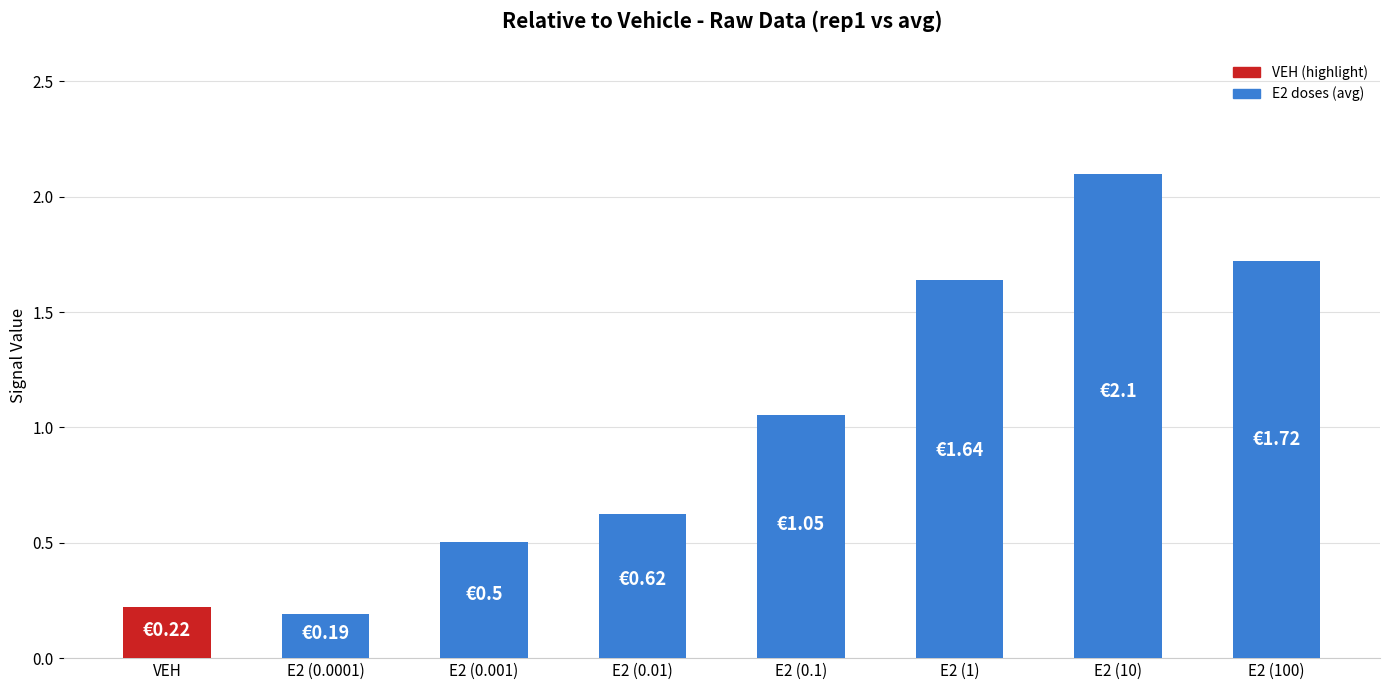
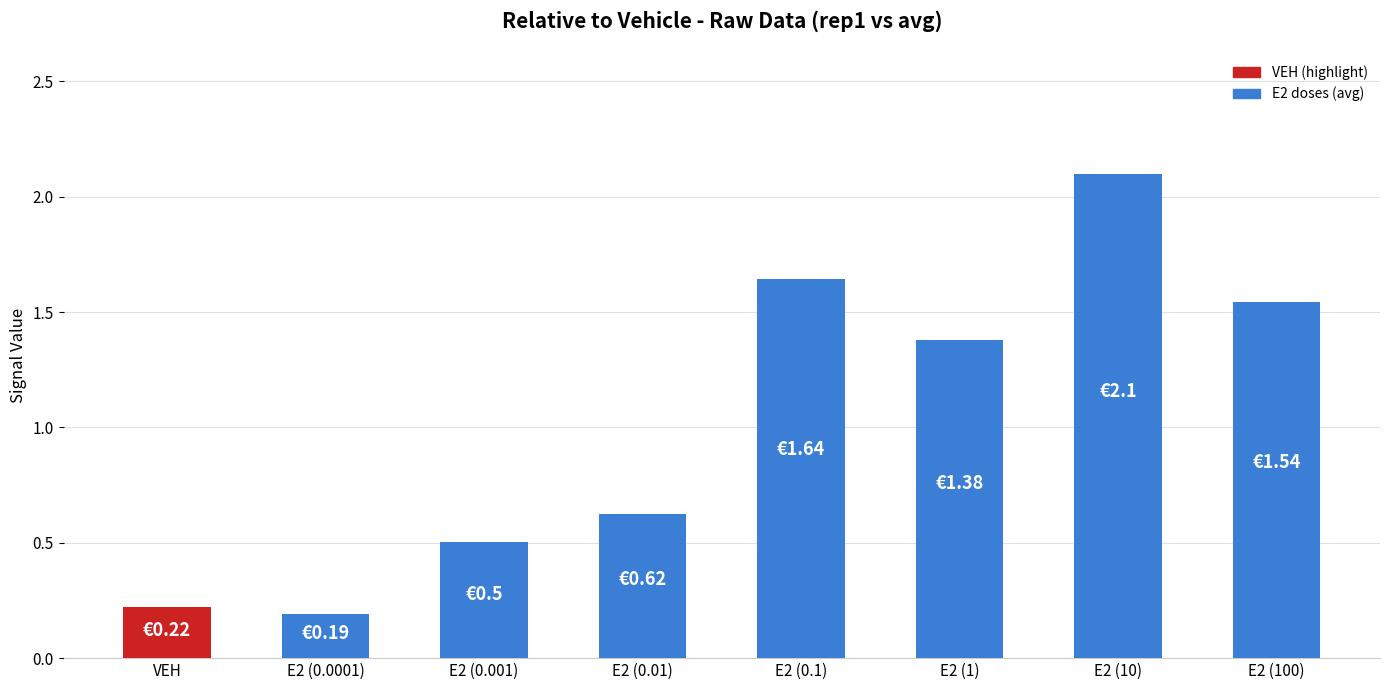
E2 (0.1): €1.05 -> €1.64
E2 (1): €1.64 -> €1.38
E2 (100): €1.72 -> €1.54
